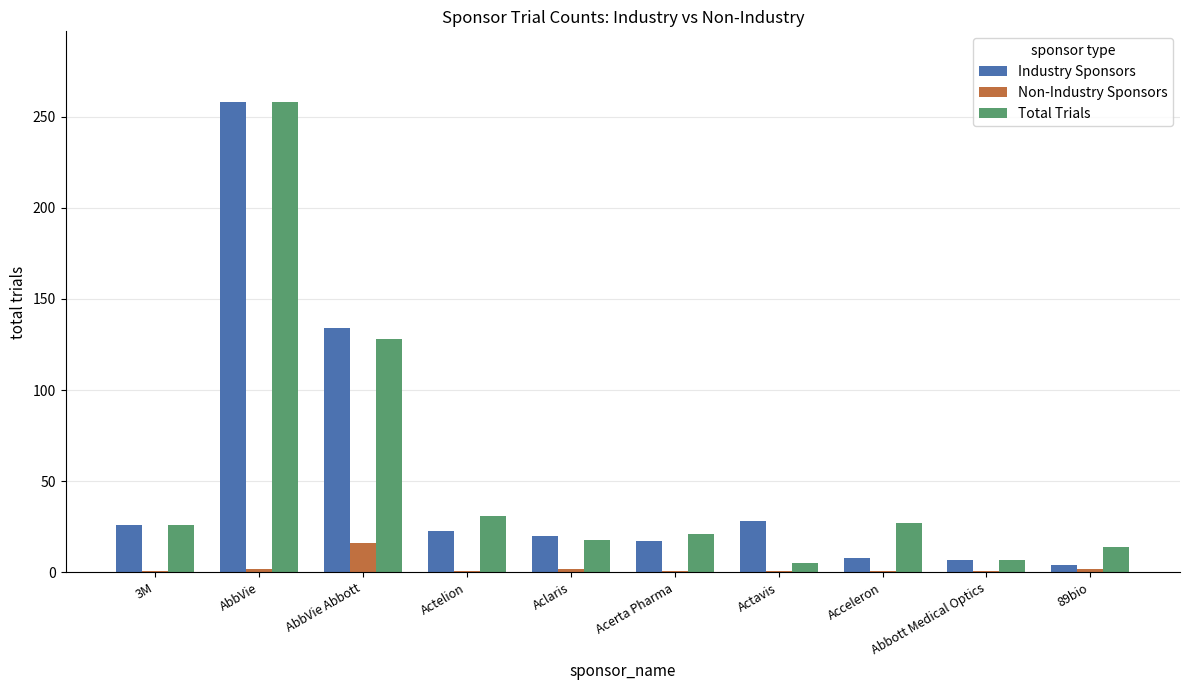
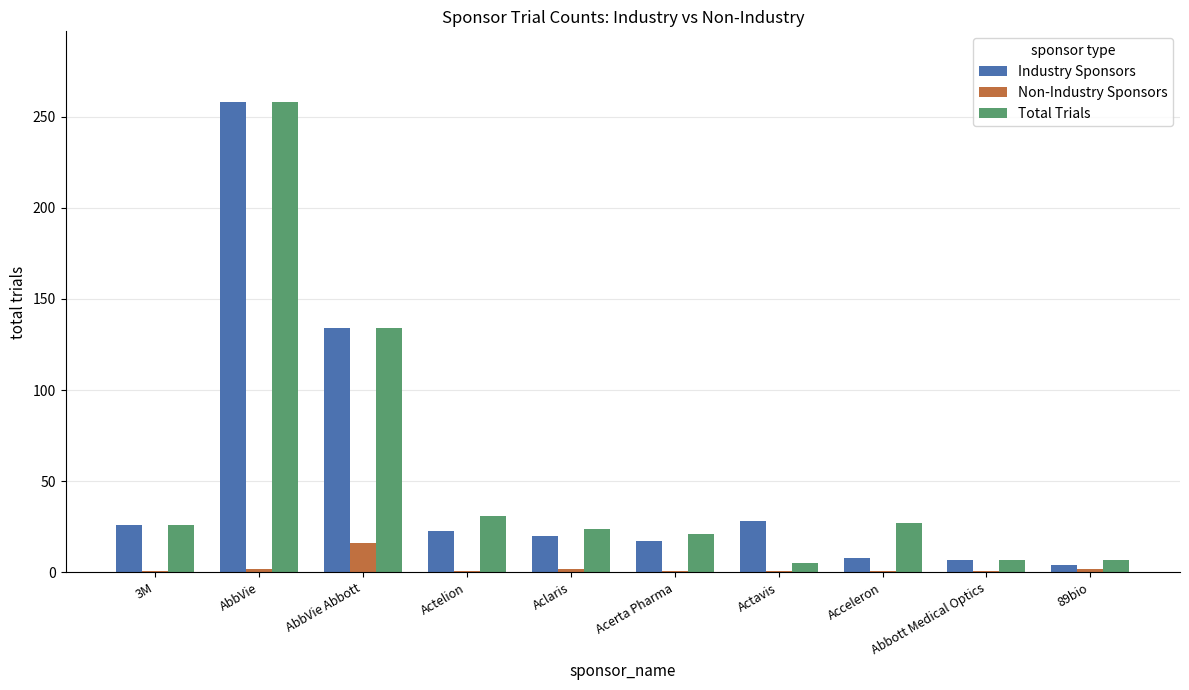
Total Trials, AbbVie Abbott: 128 -> 134
Total Trials, Aclaris: 18 -> 24
Total Trials, 89bio: 14 -> 7
